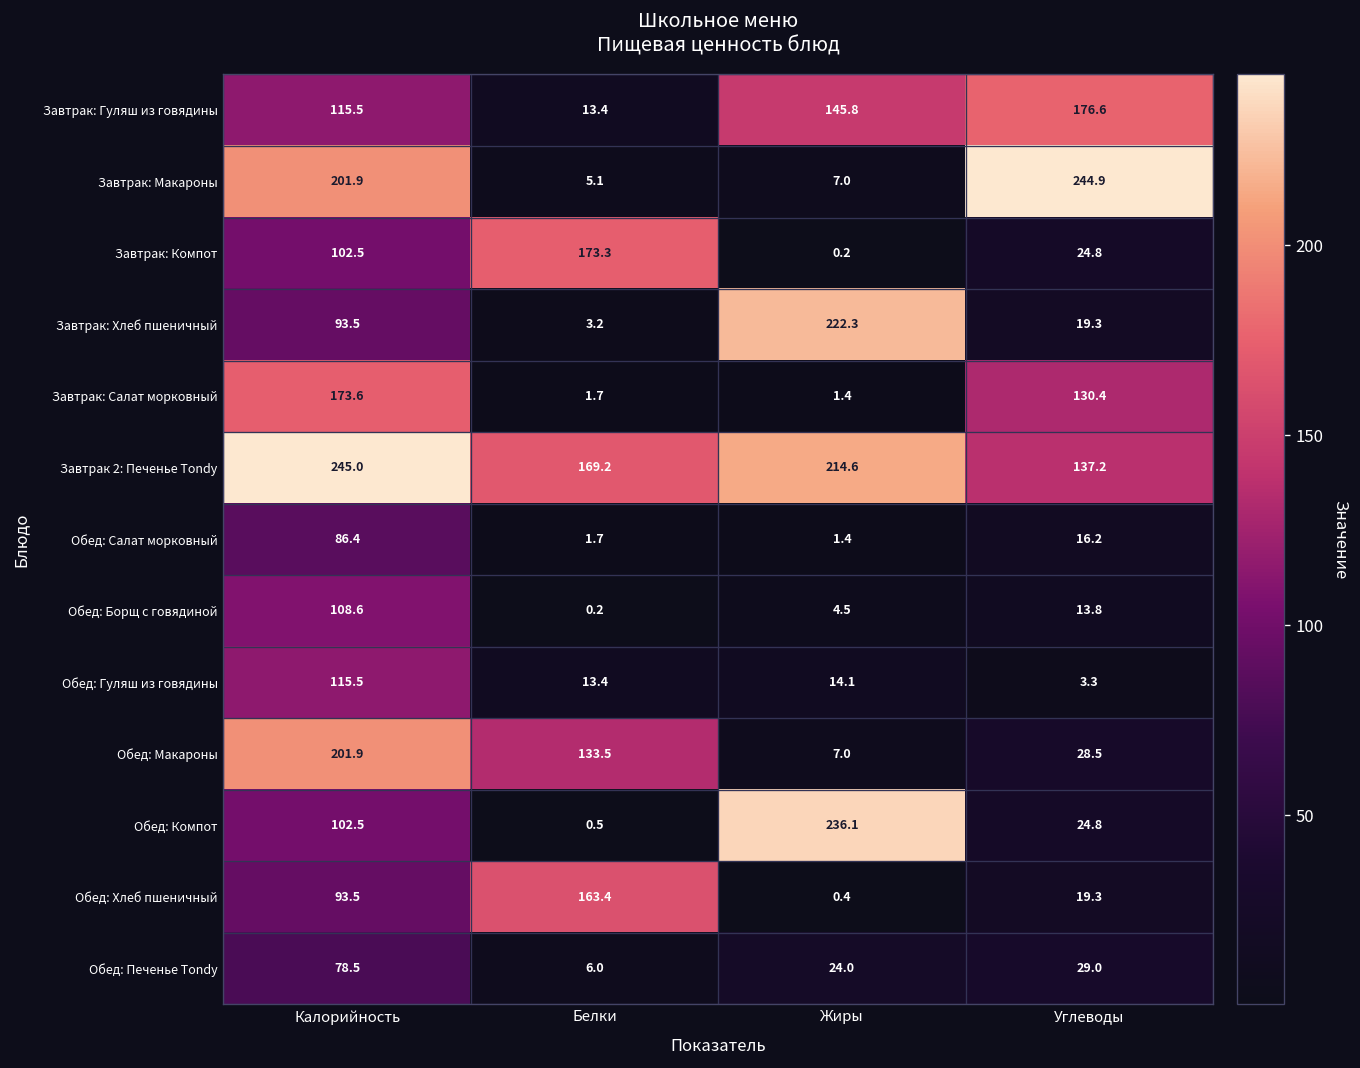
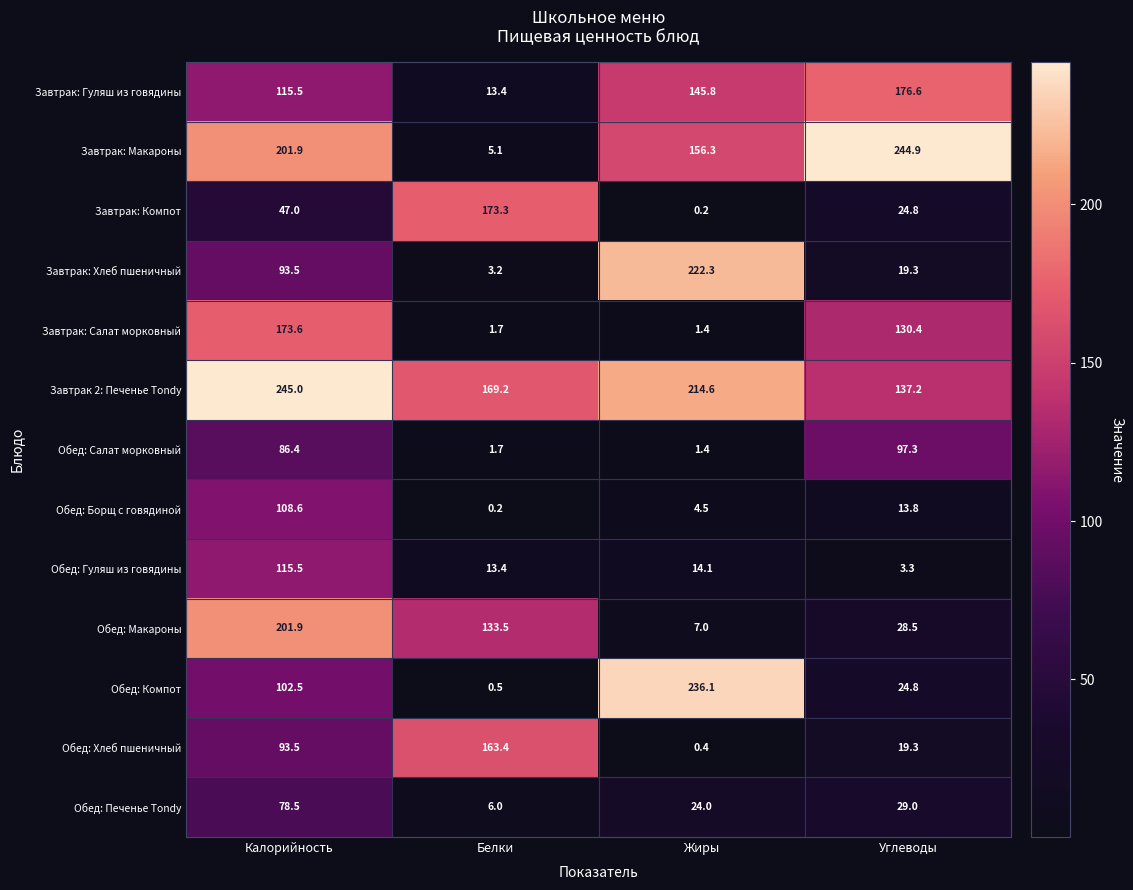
Завтрак: Макароны, Жиры: 7.0 -> 156.3
Завтрак: Компот, Калорийность: 102.5 -> 47.0
Обед: Салат морковный, Углеводы: 16.2 -> 97.3
